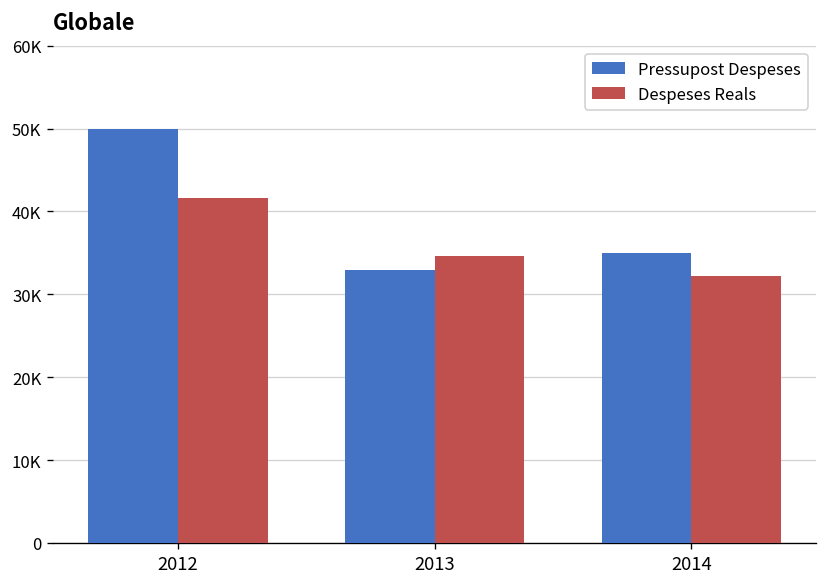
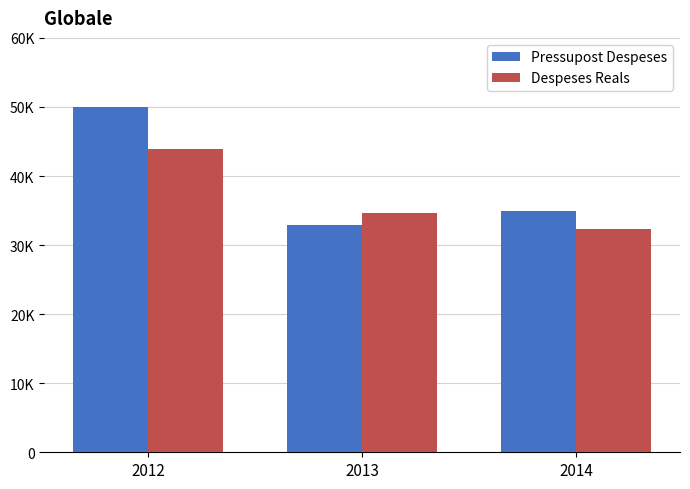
Despeses Reals, 2012: 42000 -> 44000
